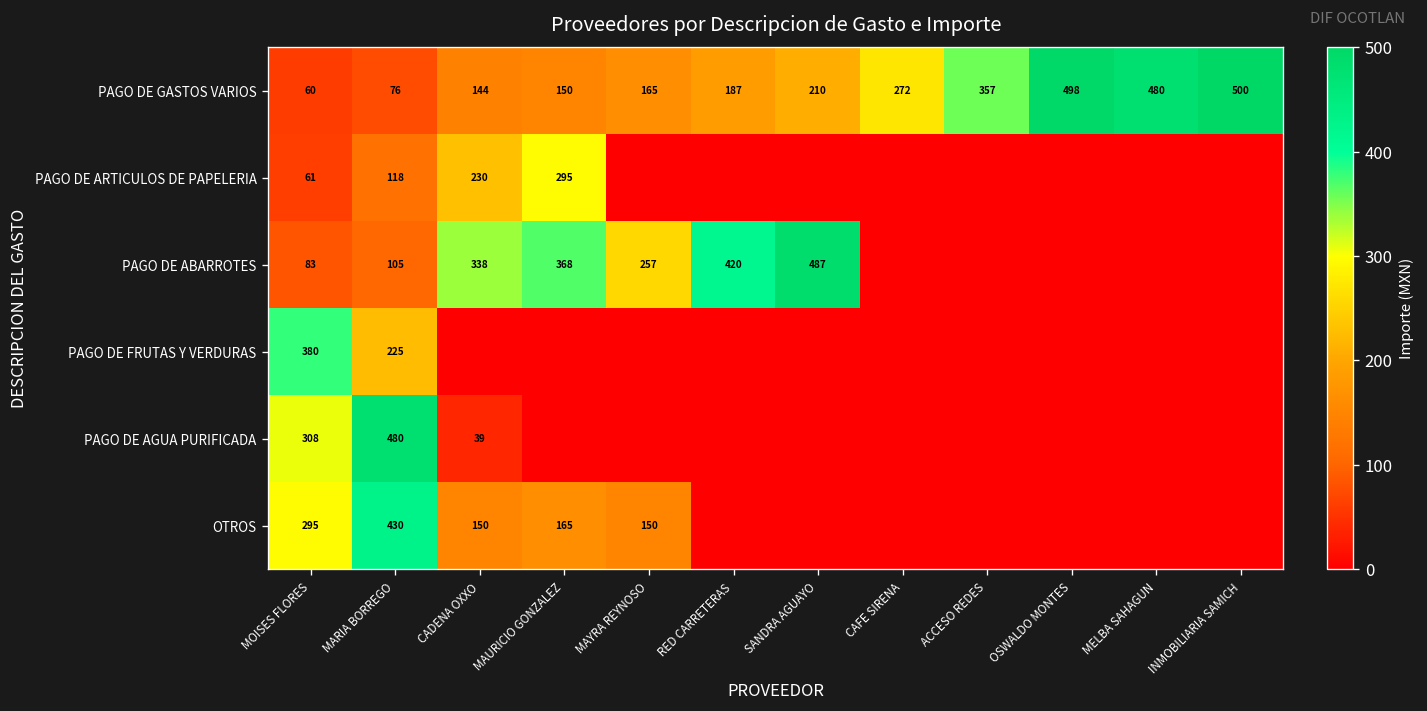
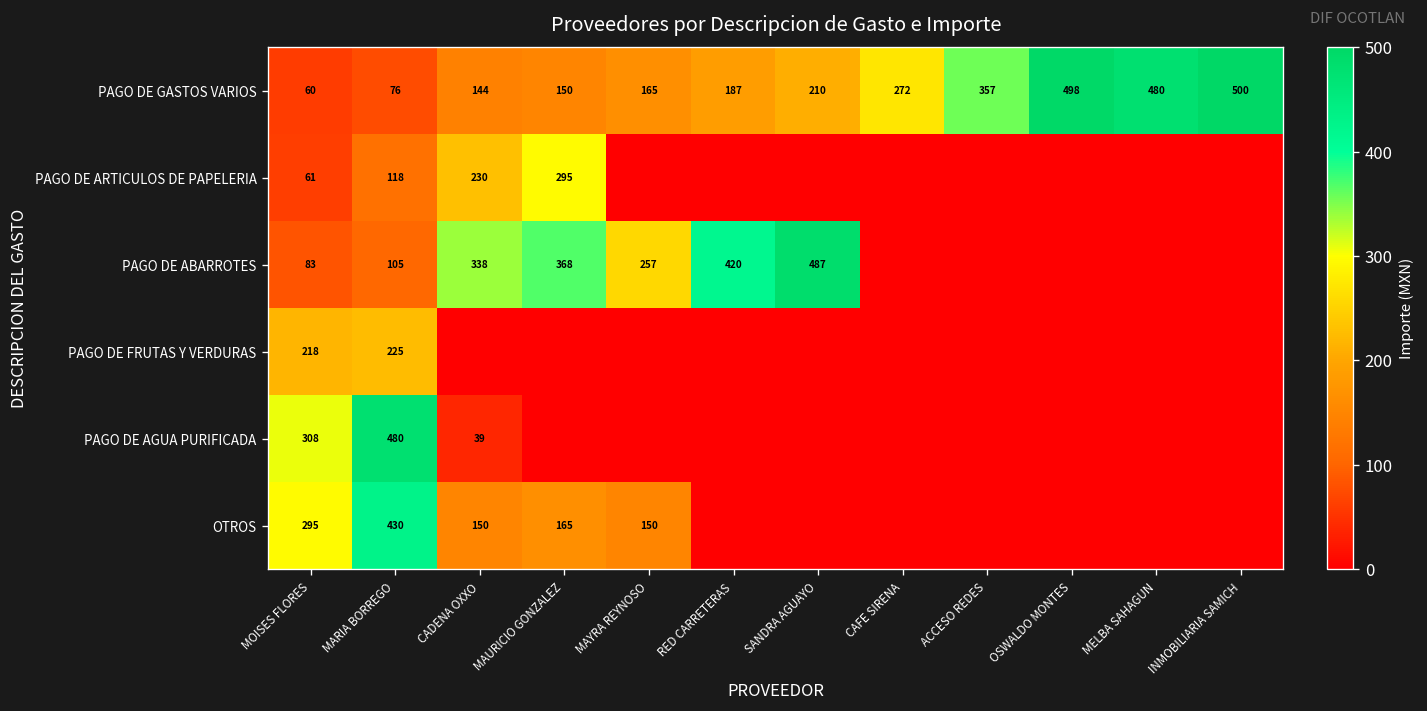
PAGO DE FRUTAS Y VERDURAS, MOISES FLORES: 380 -> 218
